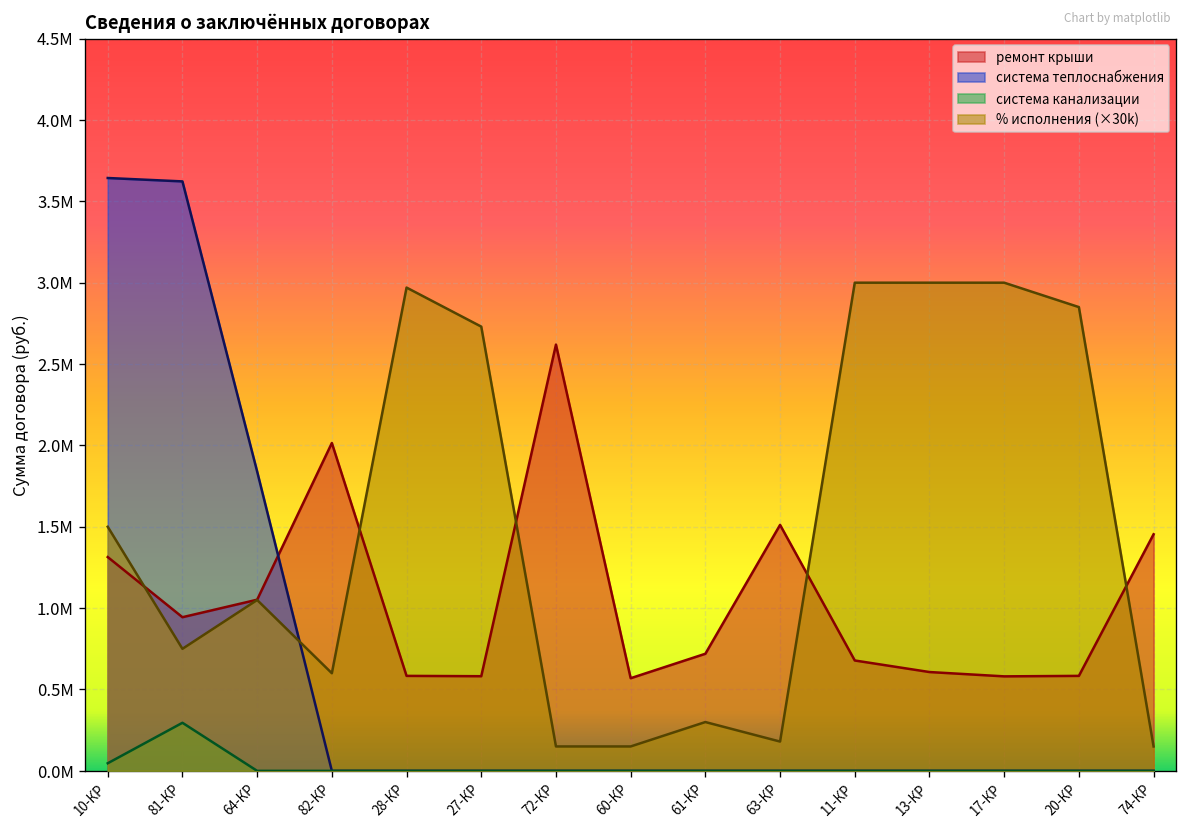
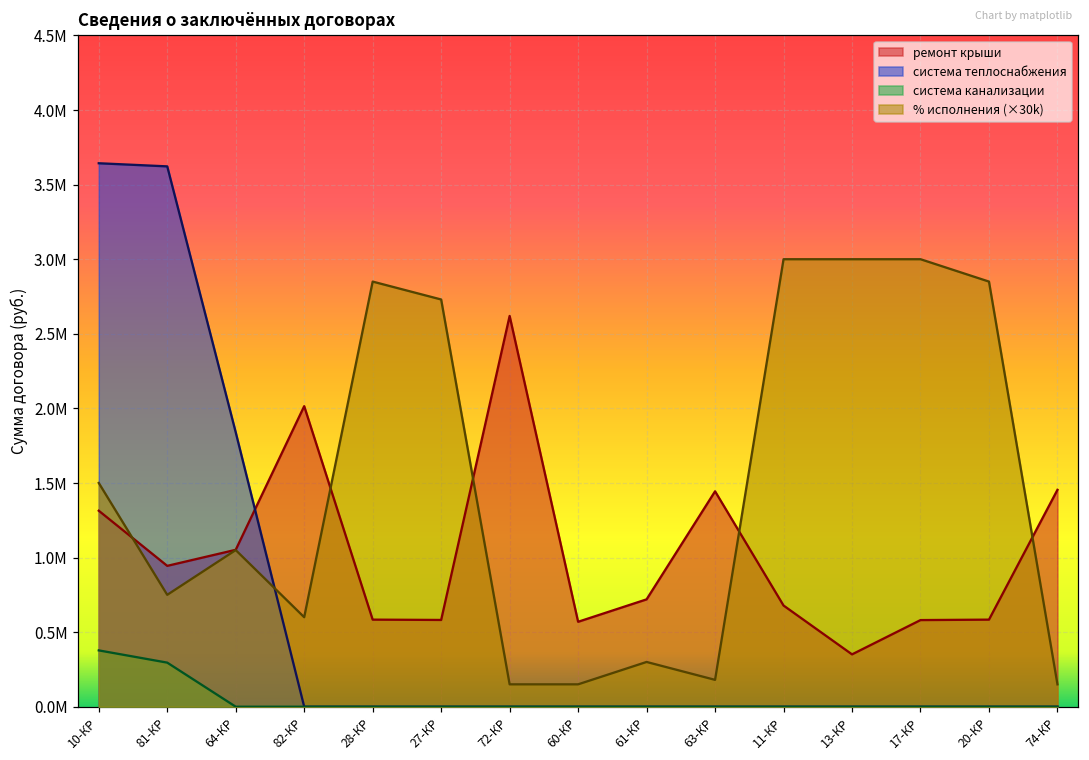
система канализации, 10-КР: 50000 -> 380000
% исполнения (×30k), 28-КР: 2970000 -> 2850000
ремонт крыши, 63-КР: 1510000 -> 1440000
ремонт крыши, 13-КР: 610000 -> 350000
